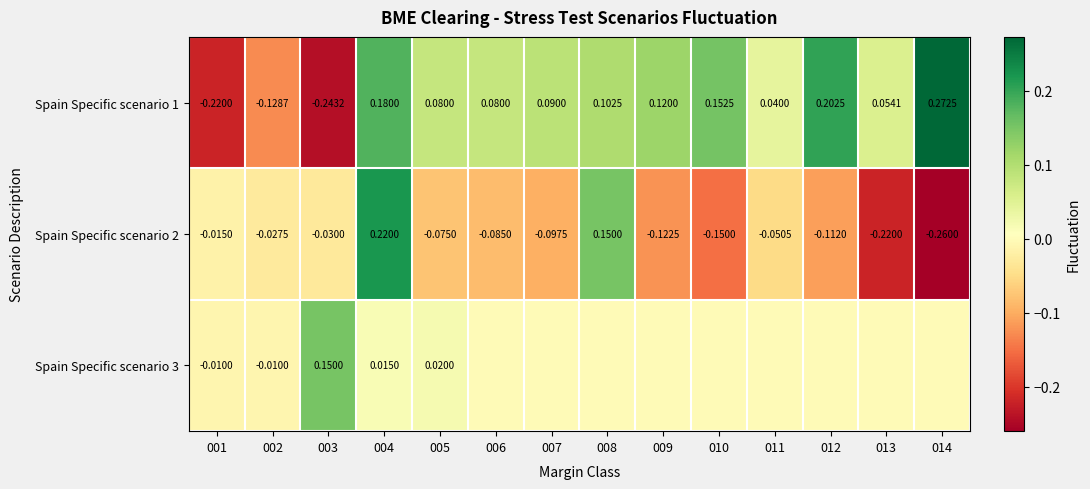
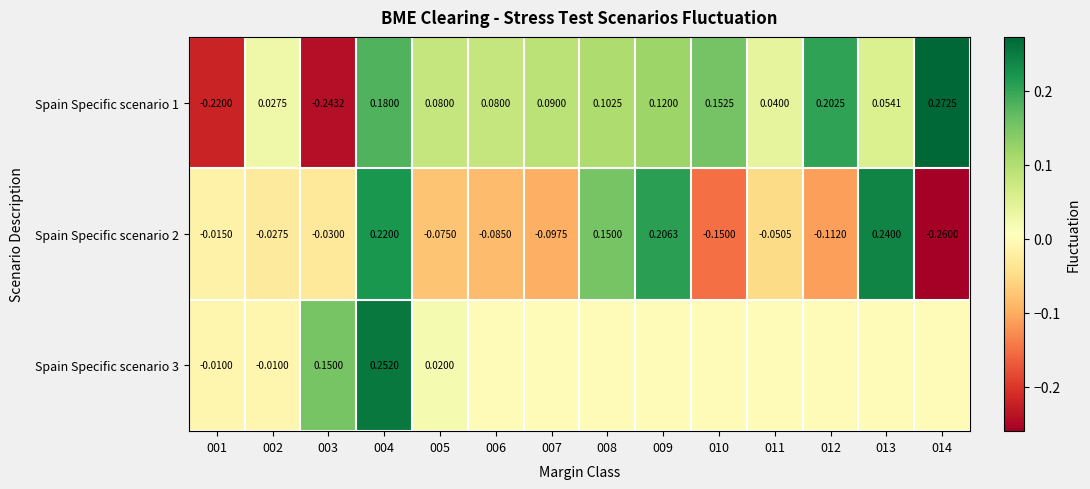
Spain Specific scenario 1, 002: -0.1287 -> 0.0275
Spain Specific scenario 2, 009: -0.1225 -> 0.2063
Spain Specific scenario 2, 013: -0.2200 -> 0.2400
Spain Specific scenario 3, 004: 0.0150 -> 0.2520
